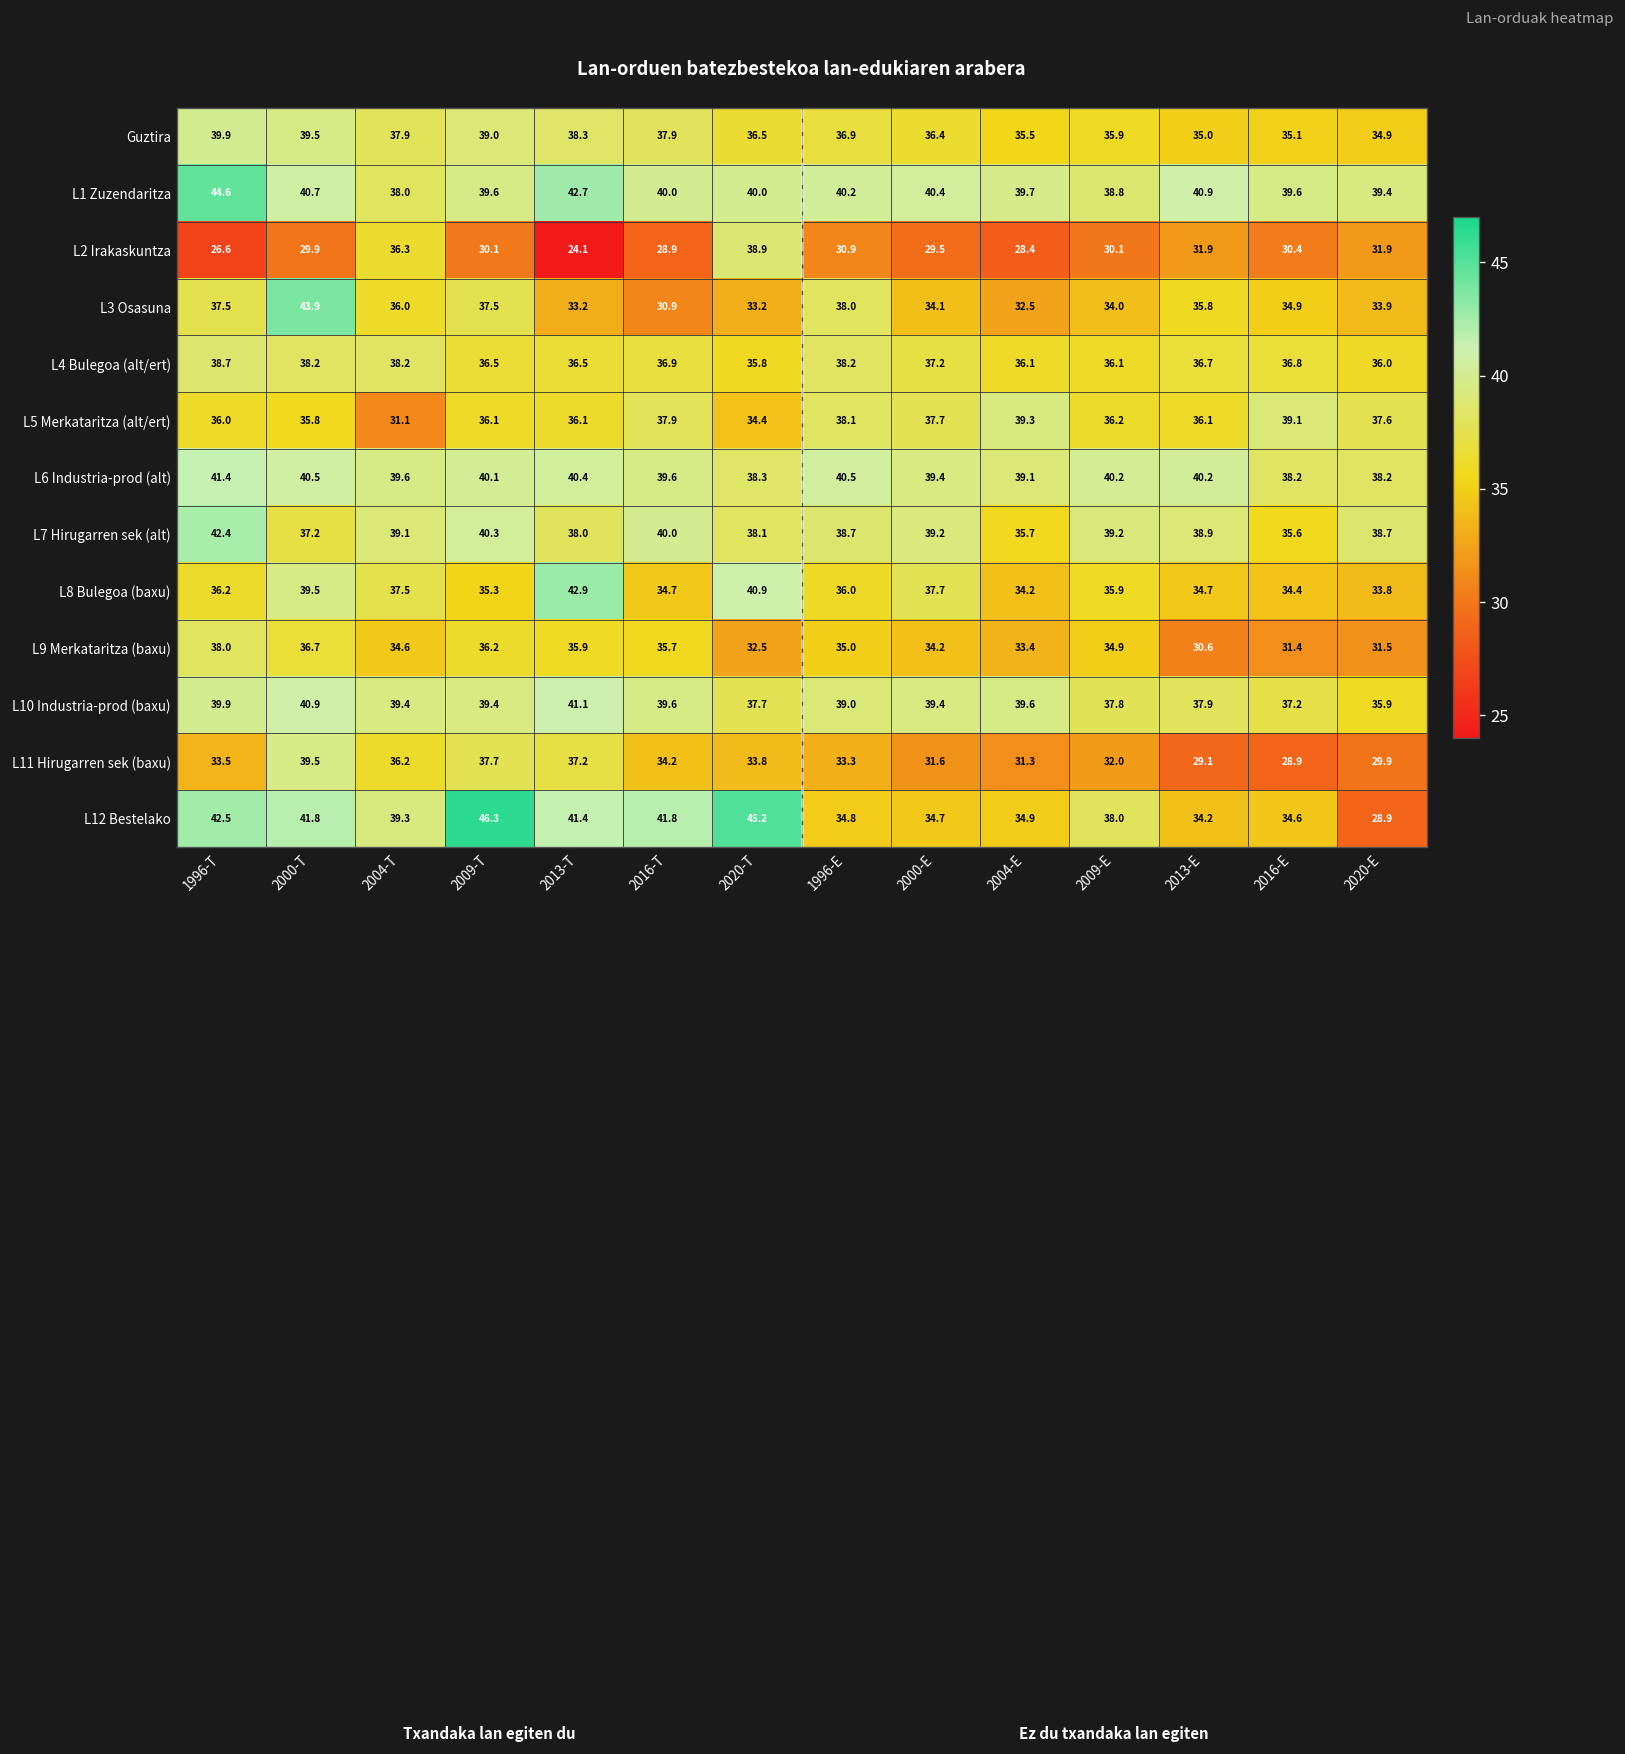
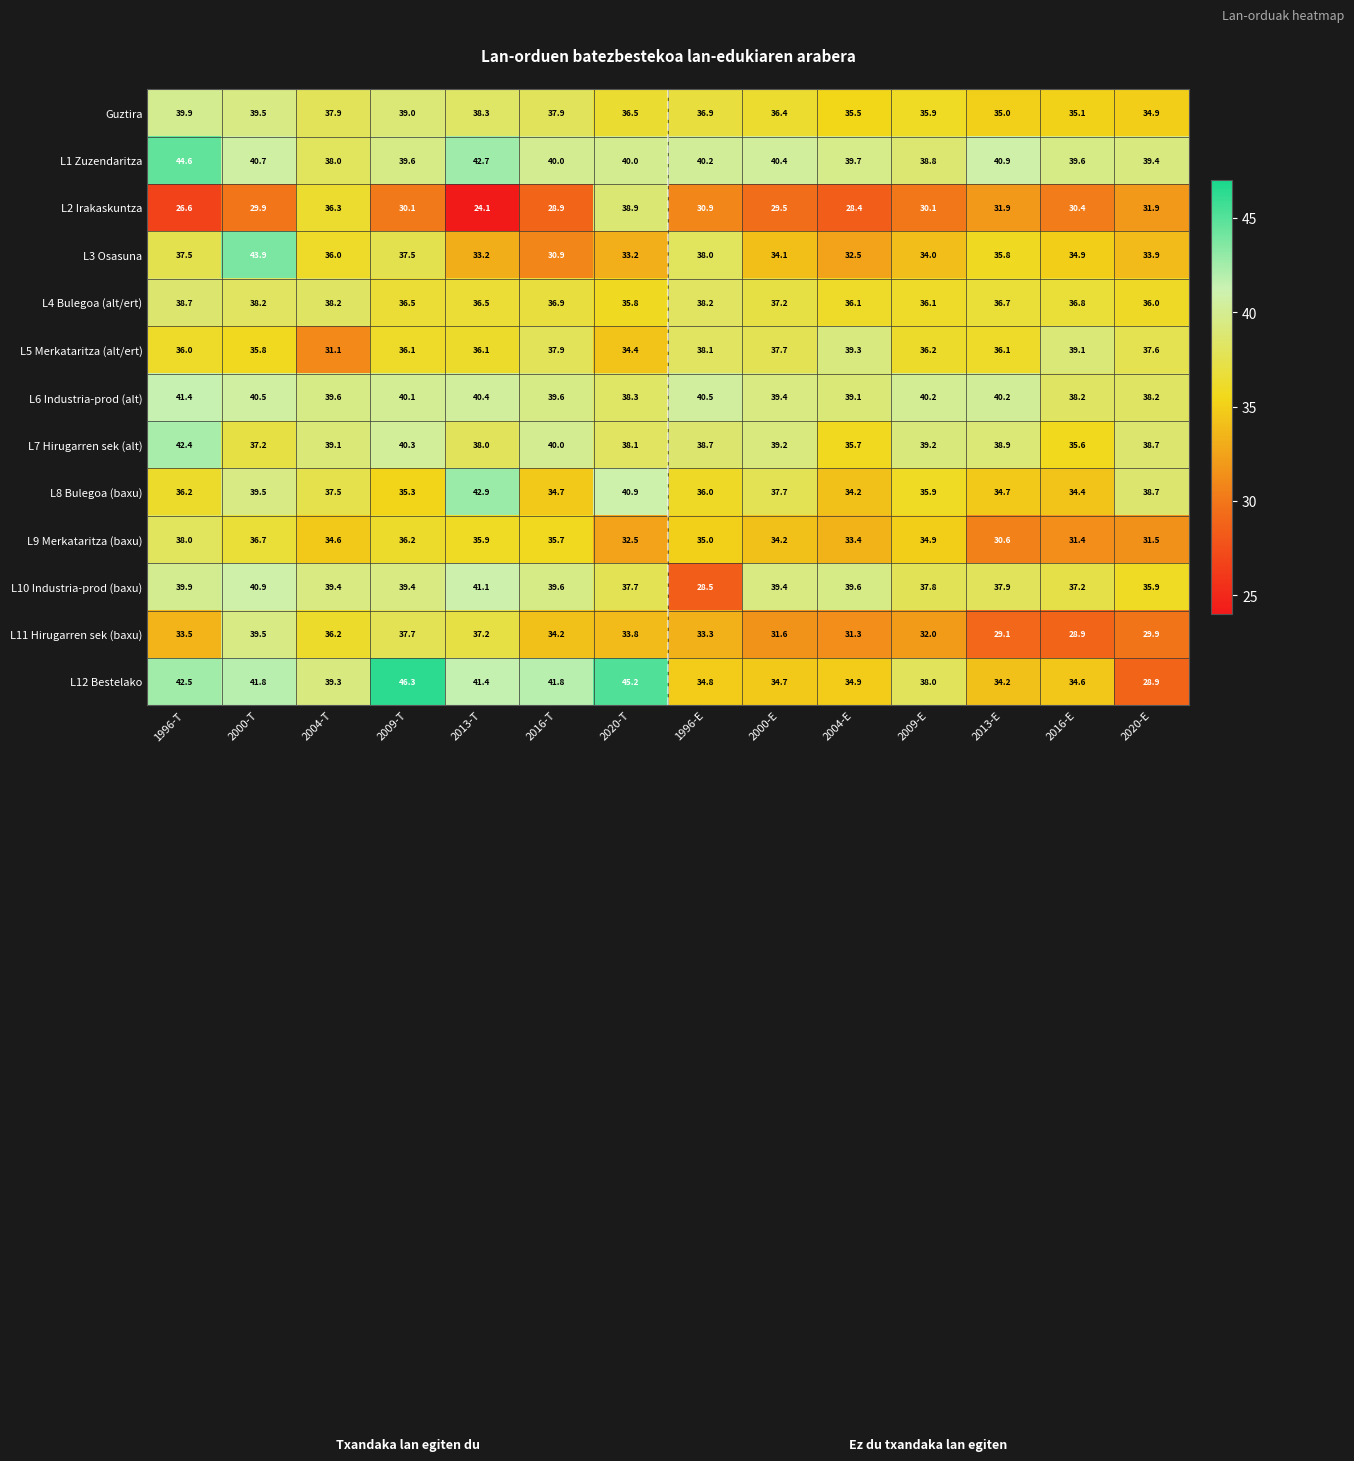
L8 Bulegoa (baxu), 2020-E: 33.8 -> 38.7
L10 Industria-prod (baxu), 1996-E: 39.0 -> 28.5
